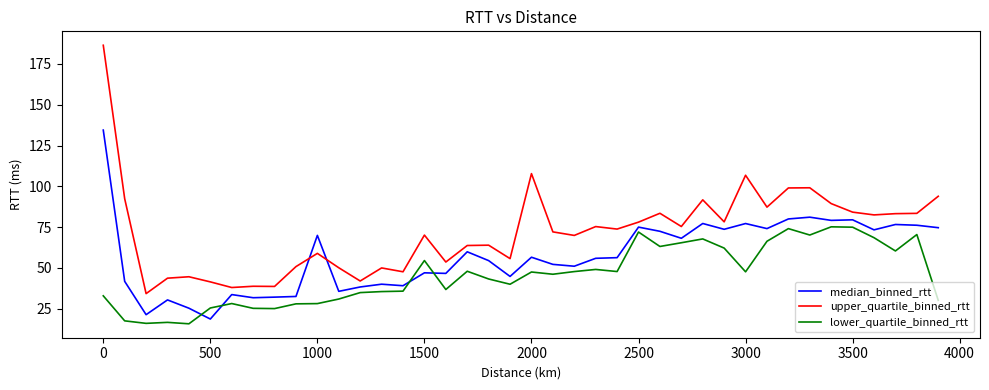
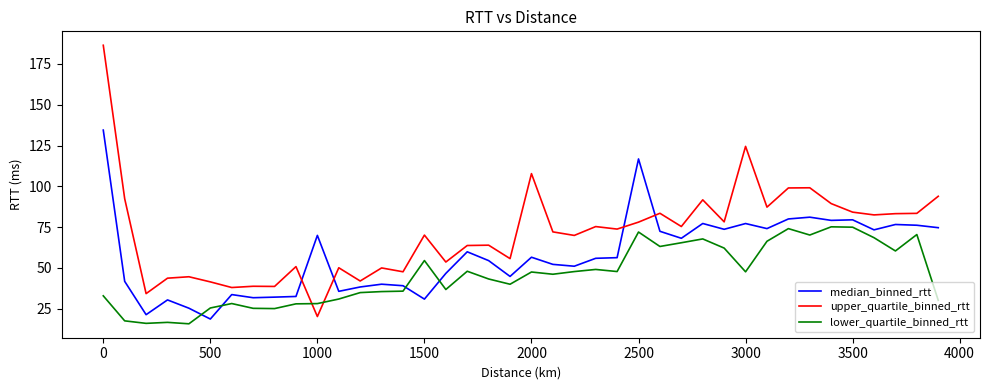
upper_quartile_binned_rtt, 1000: 59 -> 20
median_binned_rtt, 1500: 47 -> 31
median_binned_rtt, 2500: 75 -> 117
upper_quartile_binned_rtt, 3000: 107 -> 124
